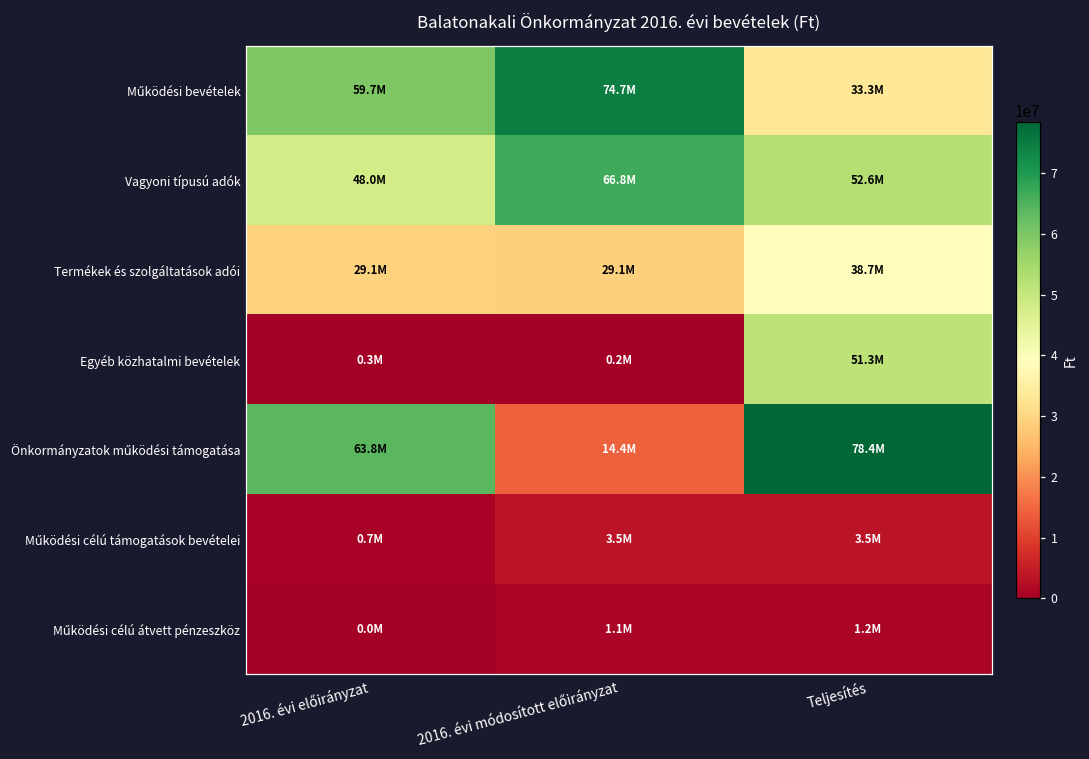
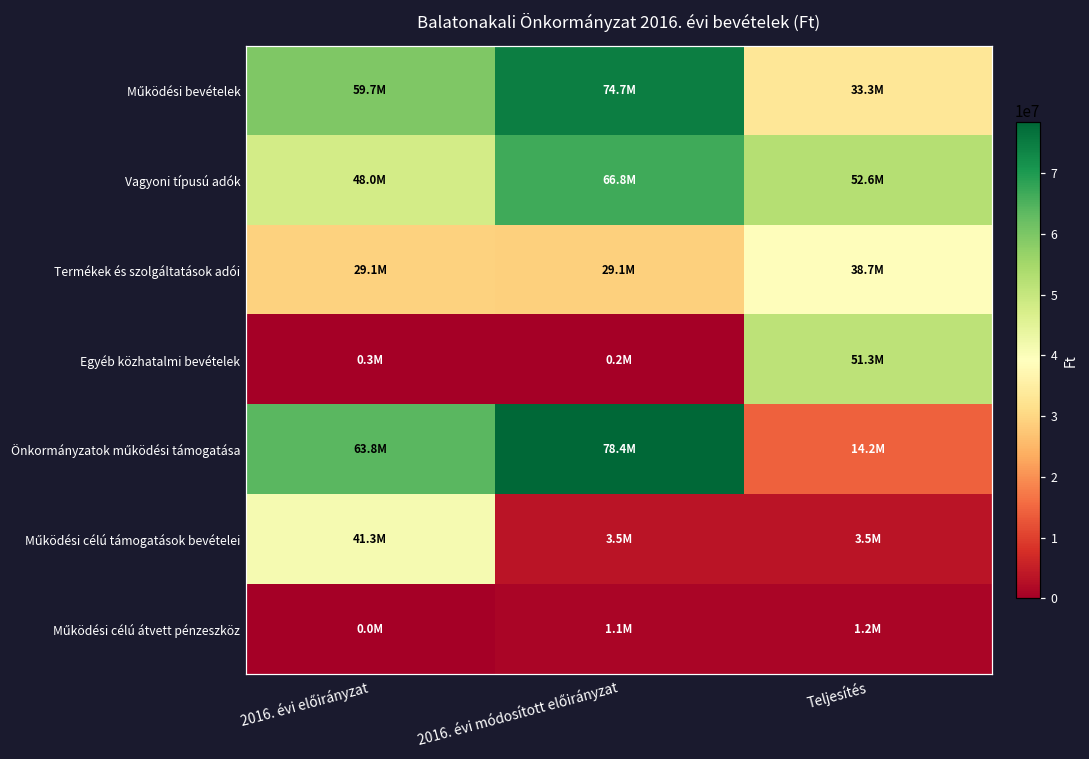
Önkormányzatok működési támogatása, 2016. évi módosított előirányzat: 14.4M -> 78.4M
Önkormányzatok működési támogatása, Teljesítés: 78.4M -> 14.2M
Működési célú támogatások bevételei, 2016. évi előirányzat: 0.7M -> 41.3M
